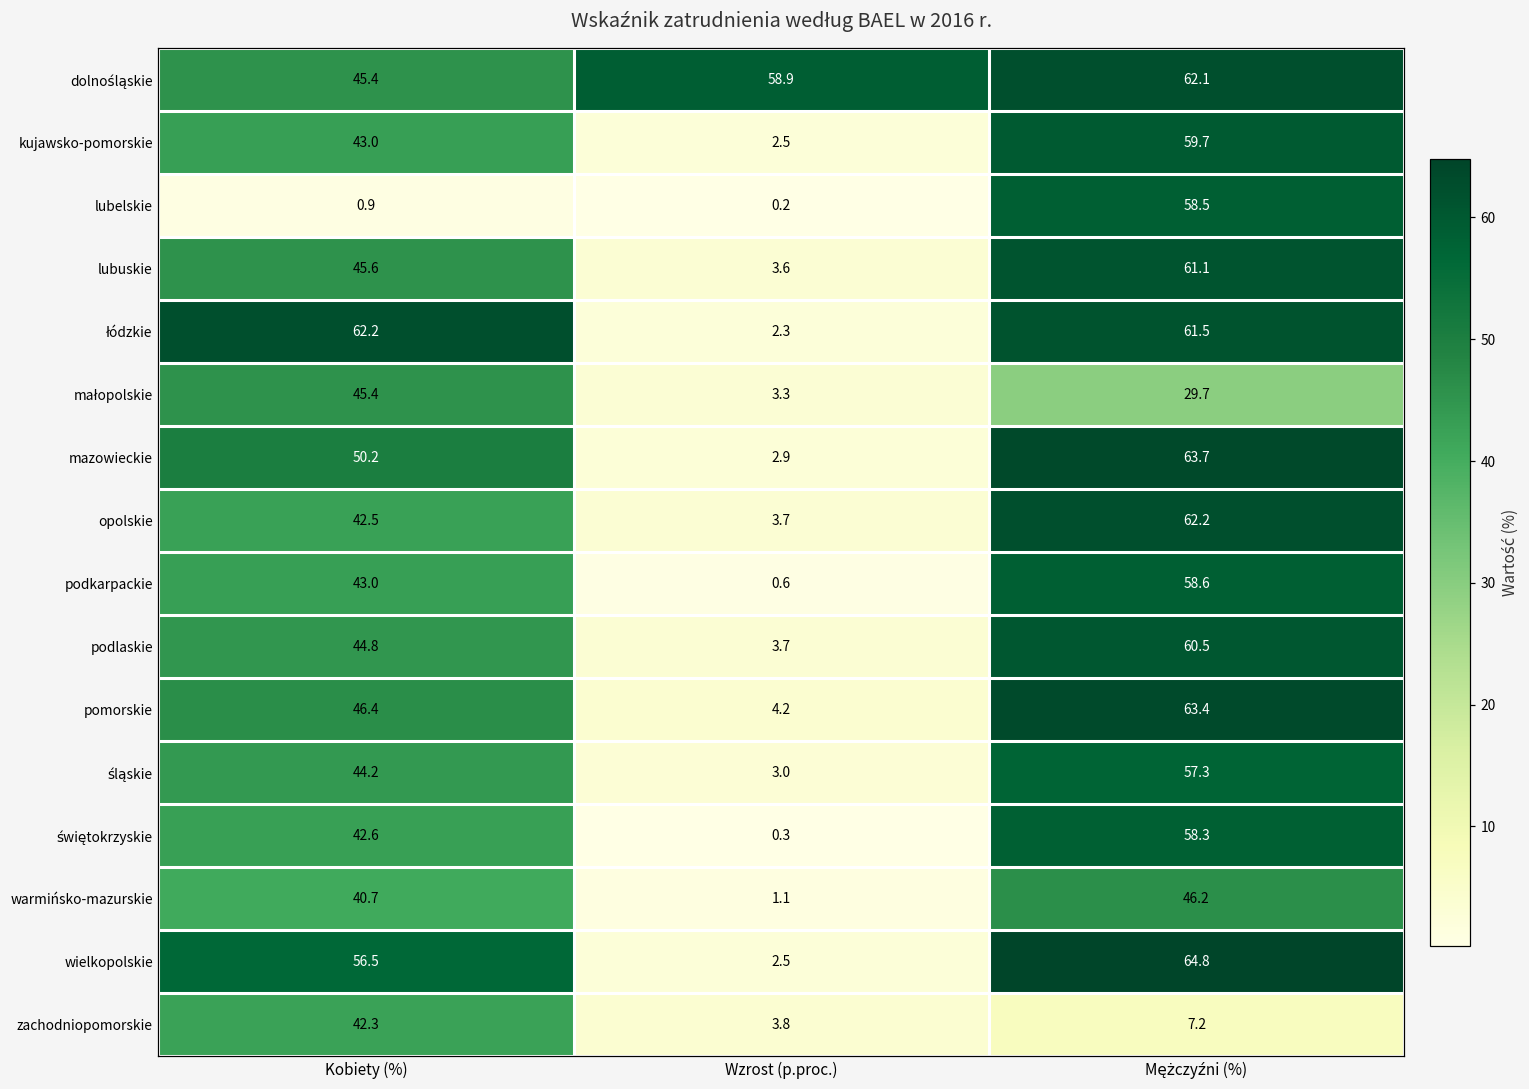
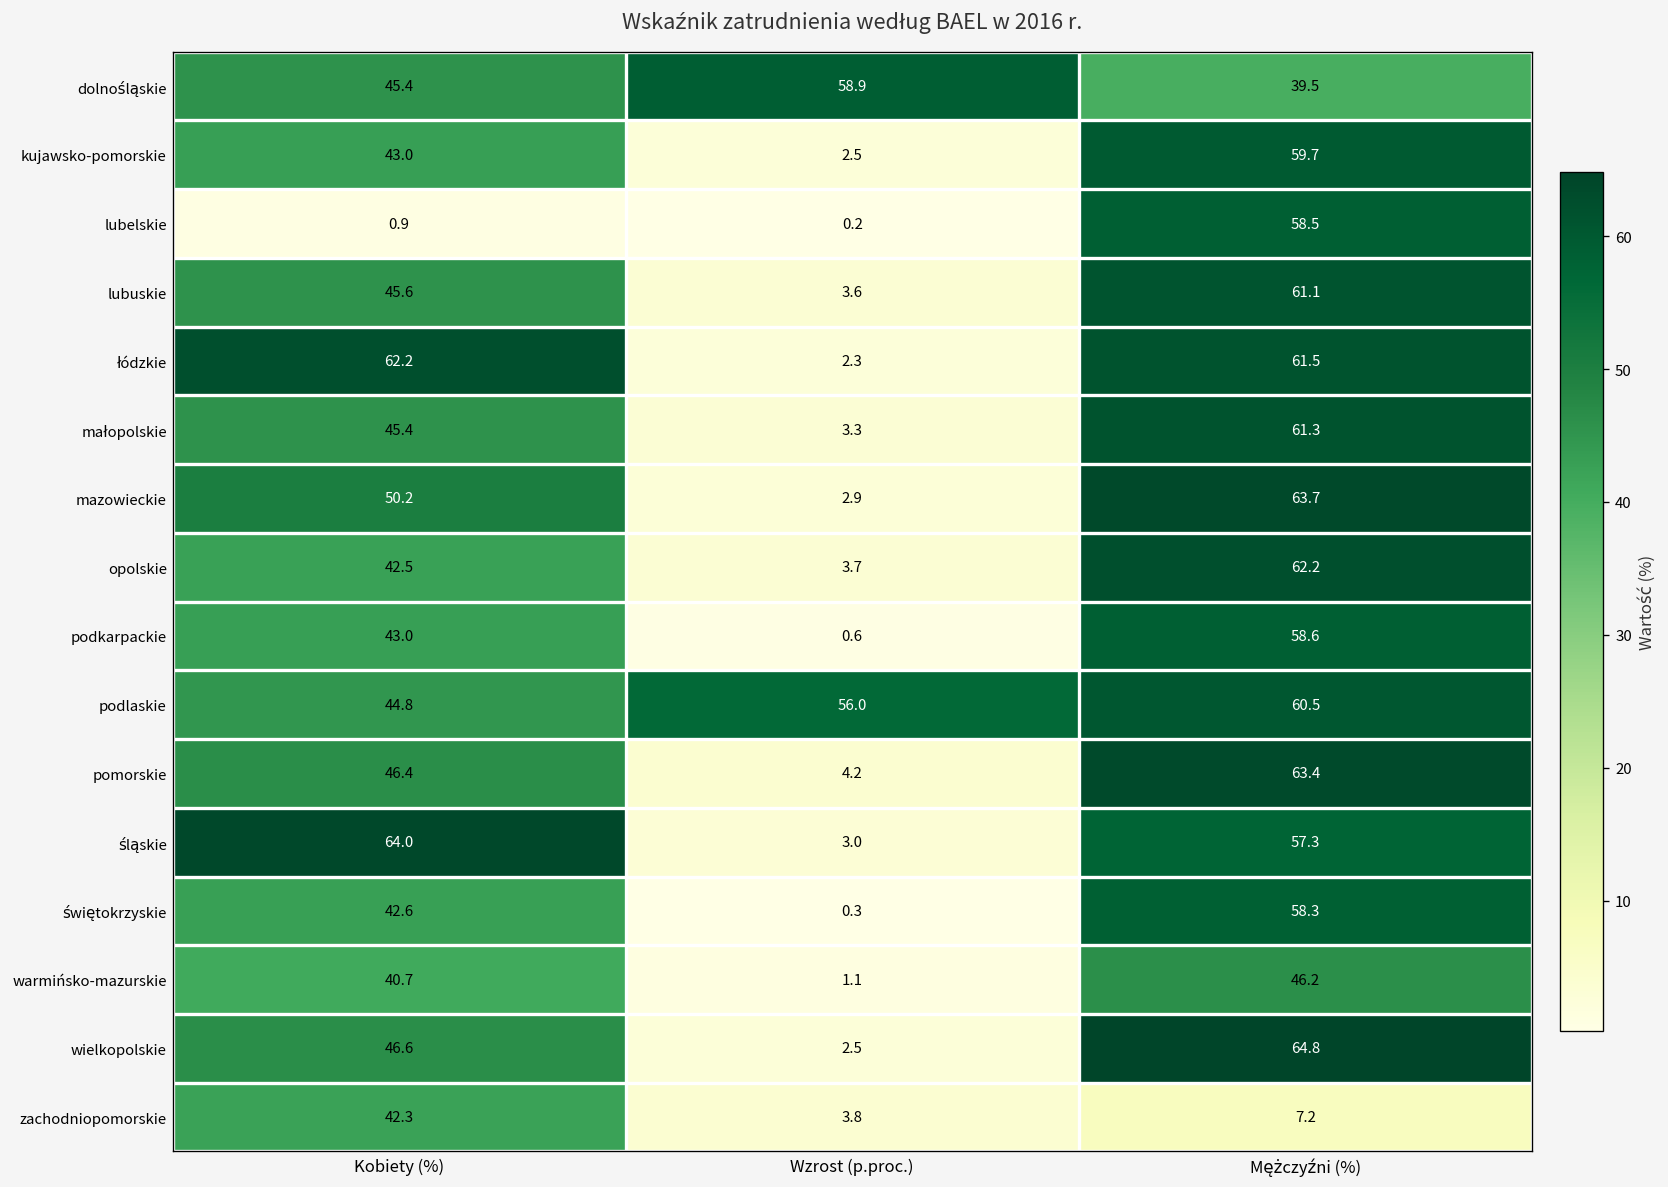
dolnośląskie, Mężczyźni (%): 62.1 -> 39.5
małopolskie, Mężczyźni (%): 29.7 -> 61.3
podlaskie, Wzrost (p.proc.): 3.7 -> 56.0
śląskie, Kobiety (%): 44.2 -> 64.0
wielkopolskie, Kobiety (%): 56.5 -> 46.6
